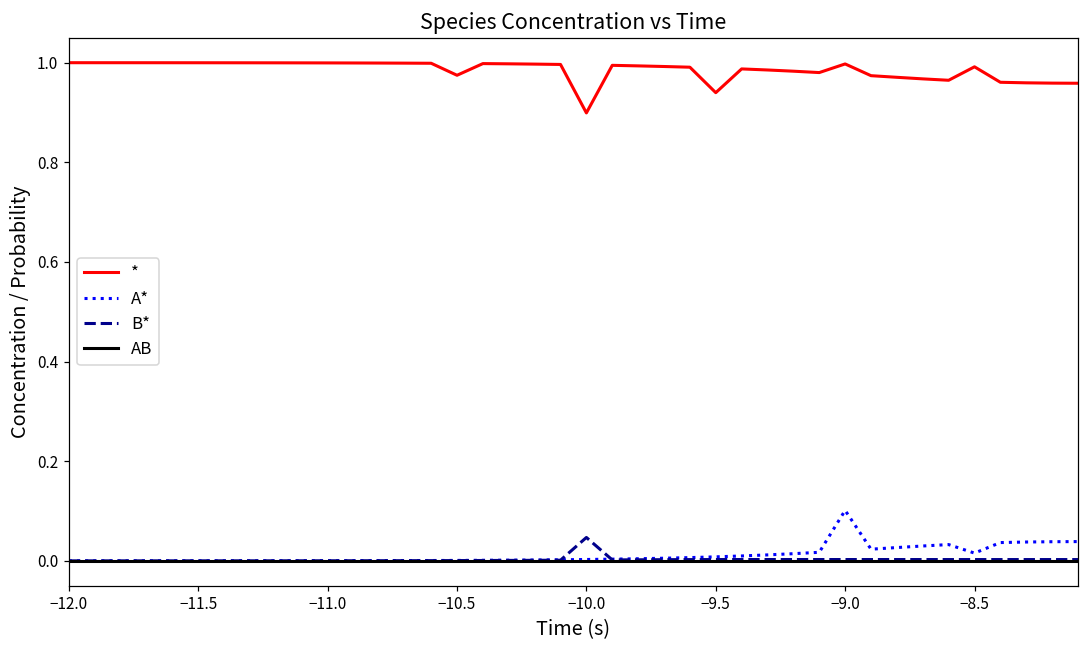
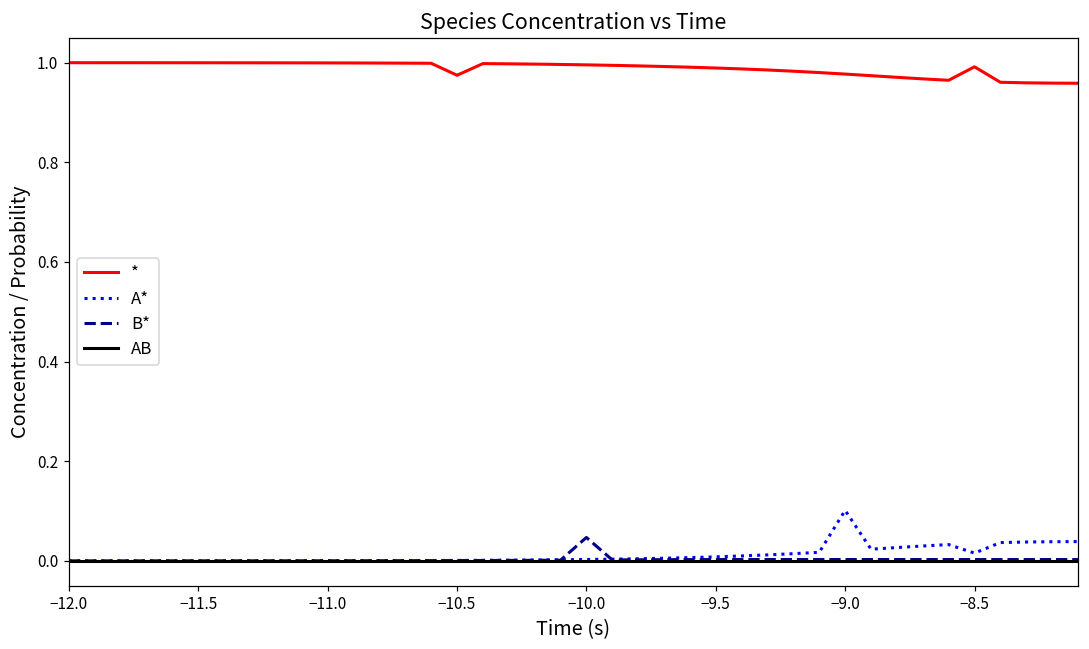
*, −10.0: 0.90 -> 1.00
*, −9.5: 0.94 -> 0.99
*, −9.0: 1.00 -> 0.98
